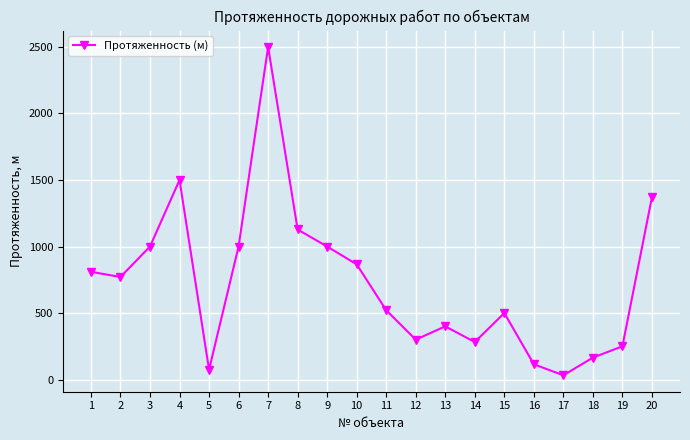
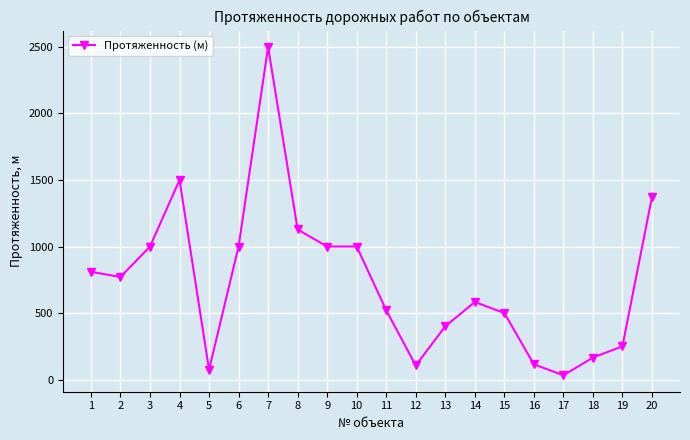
10: 870 -> 1000
12: 300 -> 110
14: 280 -> 580
